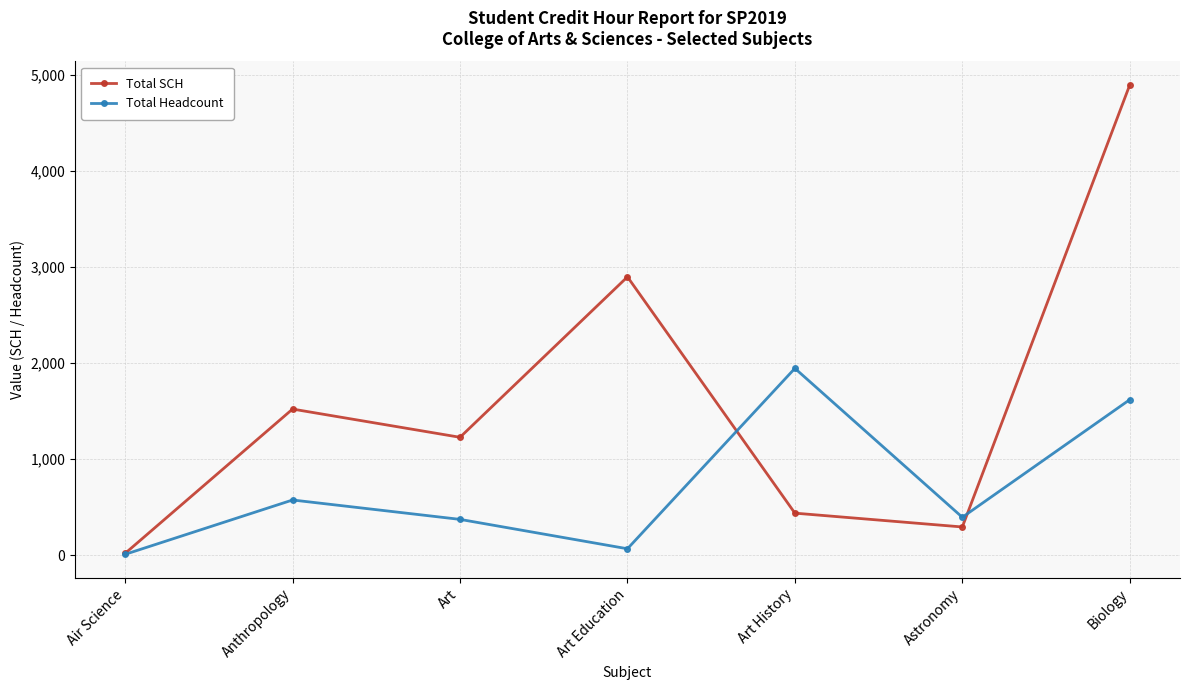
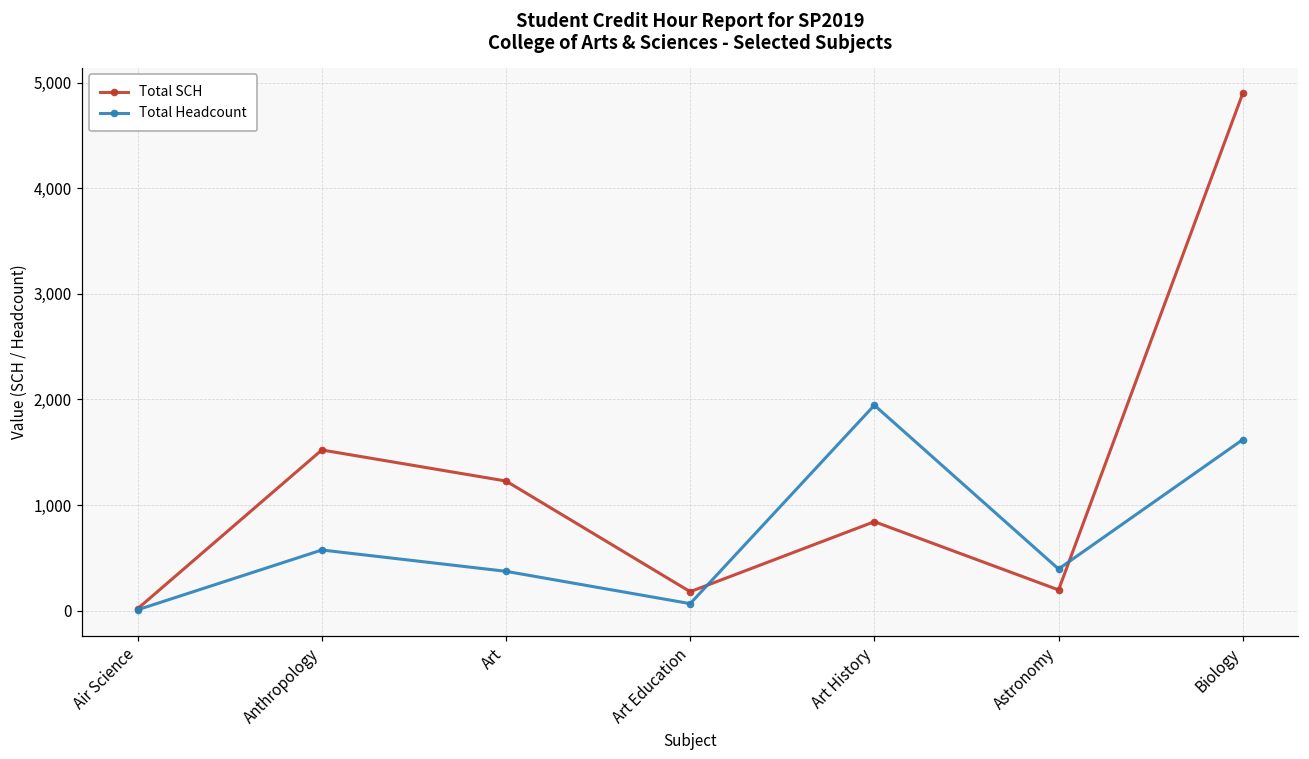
Total SCH, Art Education: 2,900 -> 200
Total SCH, Art History: 400 -> 800
Total SCH, Astronomy: 300 -> 200
